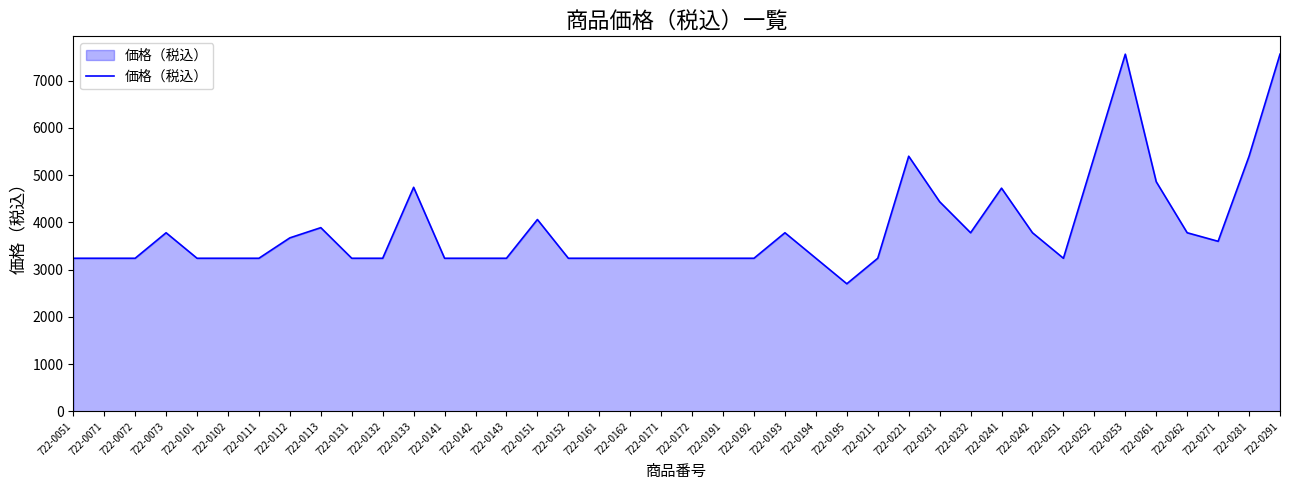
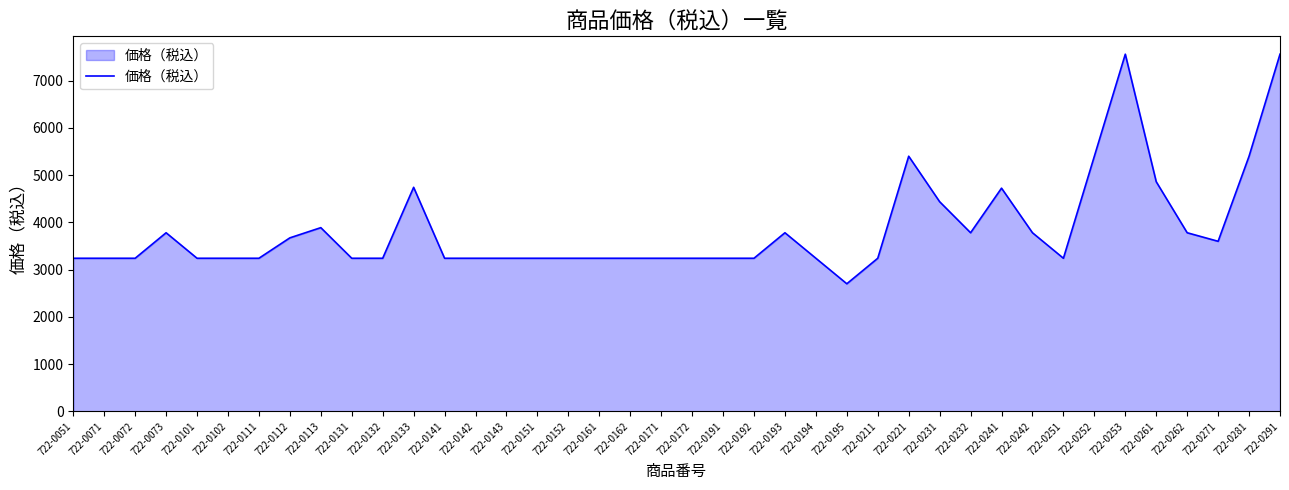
722-0151: 4100 -> 3200
